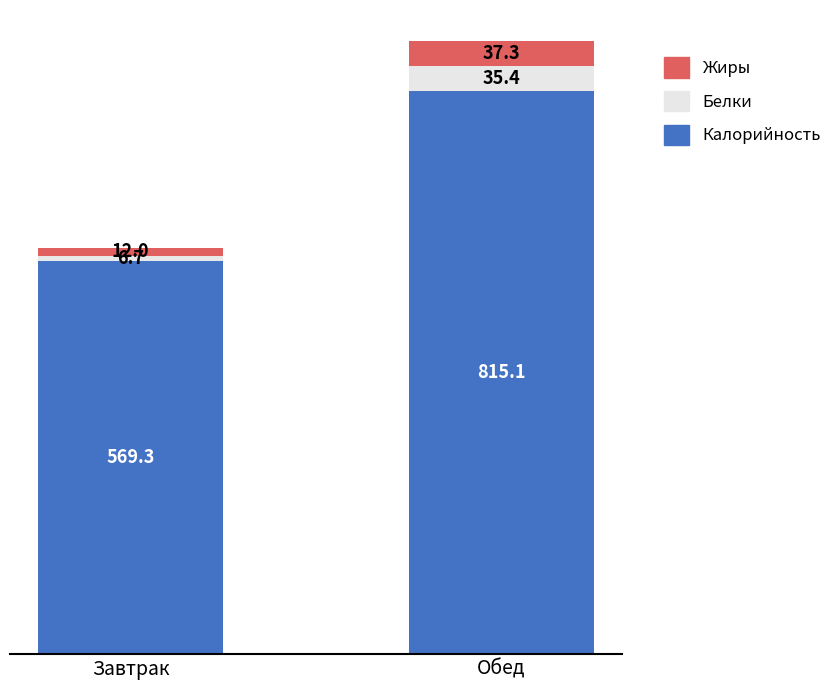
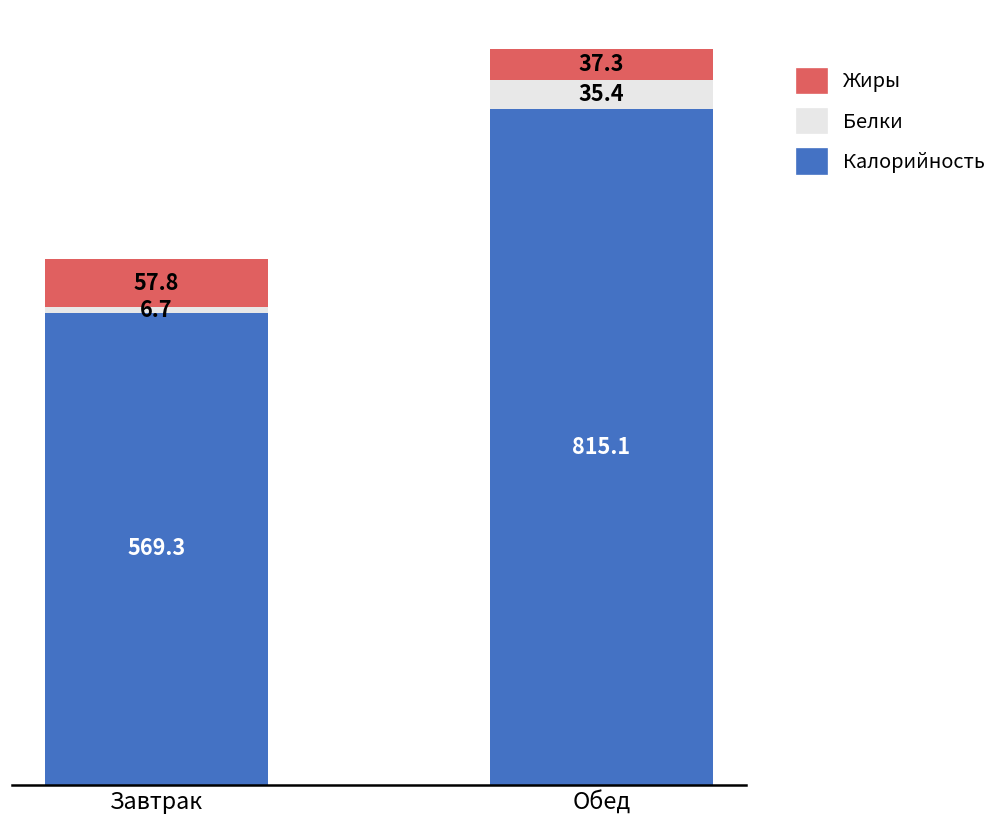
Жиры, Завтрак: 12.0 -> 57.8
